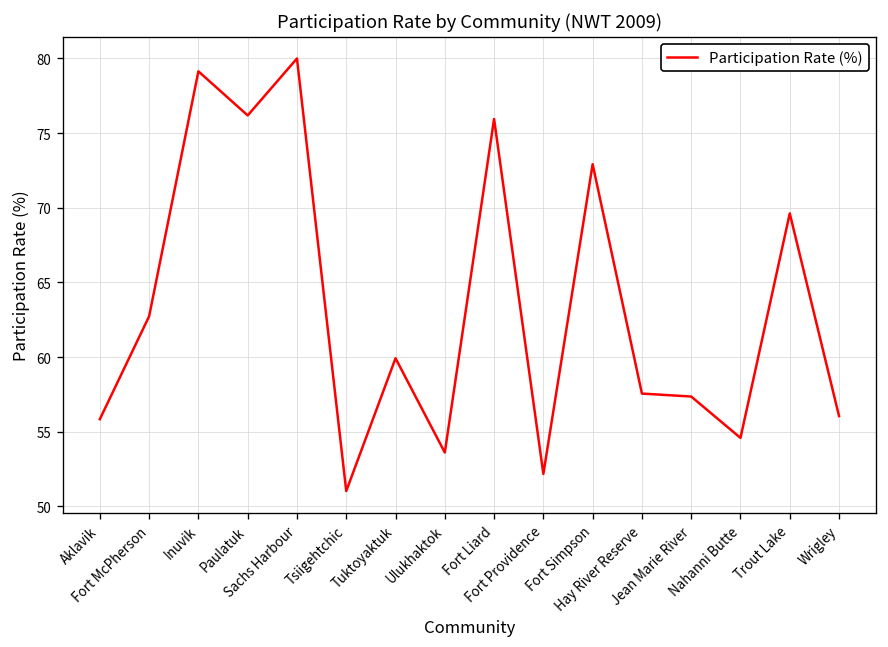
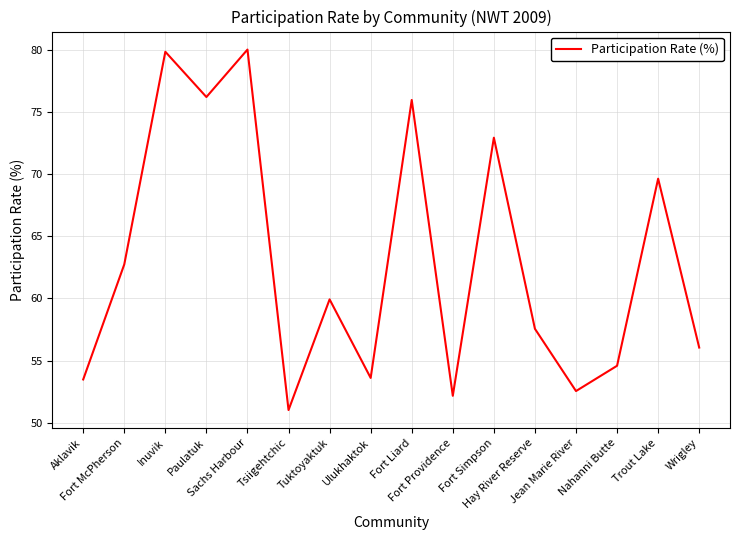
Aklavik: 55.8 -> 53.5
Inuvik: 79.1 -> 79.8
Jean Marie River: 57.4 -> 52.5
